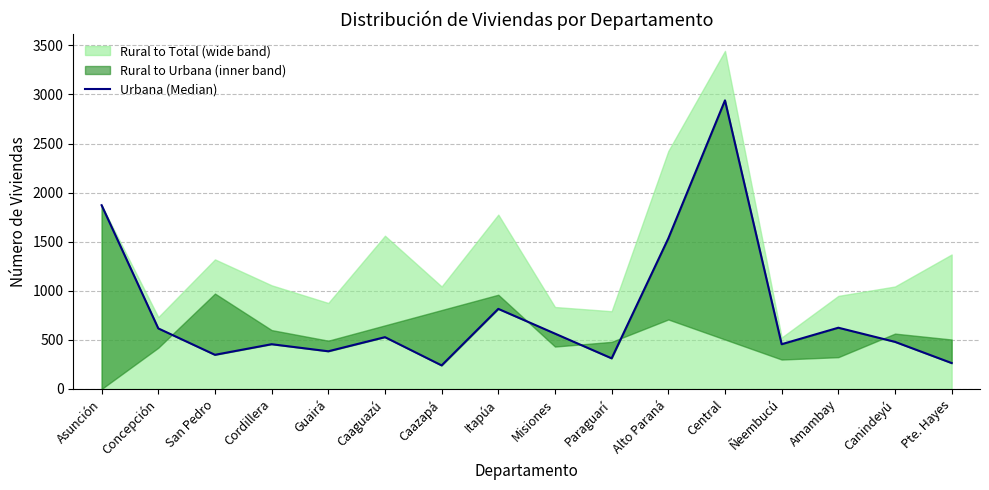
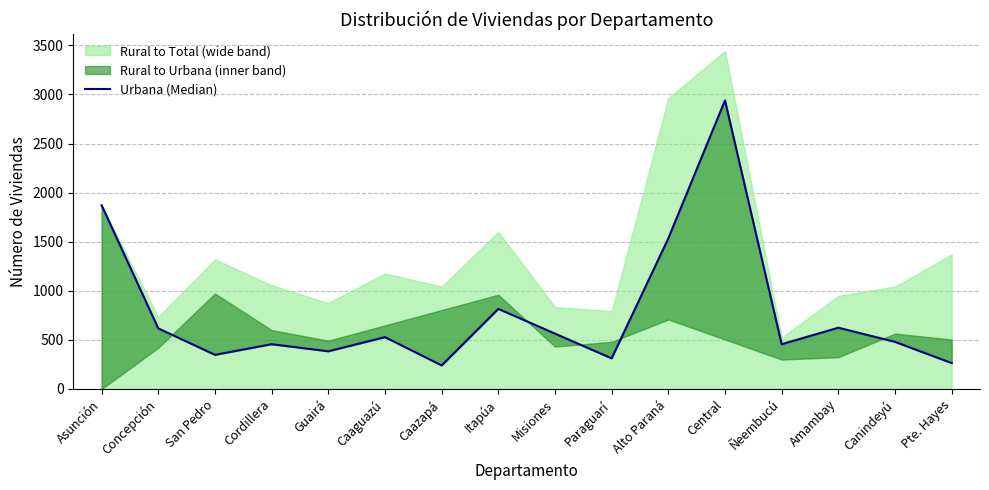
Rural to Total (wide band), Caaguazú: 1600 -> 1200
Rural to Total (wide band), Itapúa: 1800 -> 1600
Rural to Total (wide band), Alto Paraná: 2400 -> 3000
